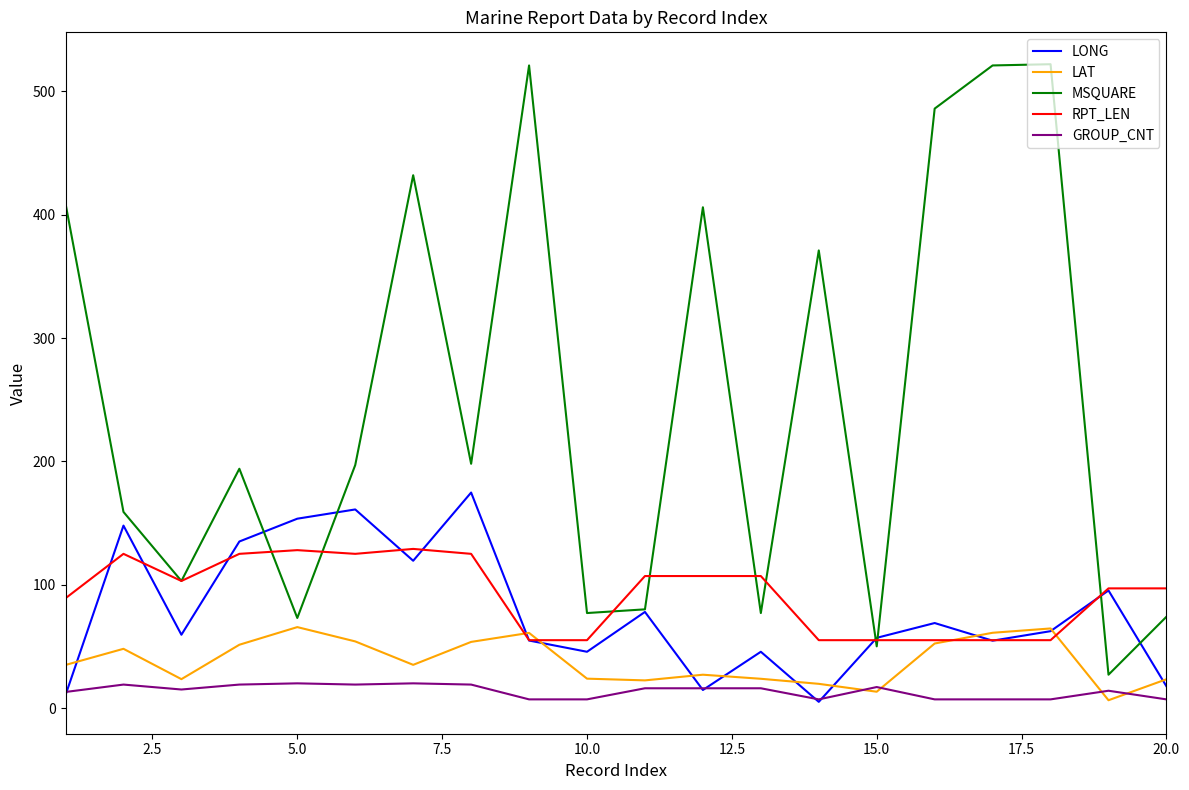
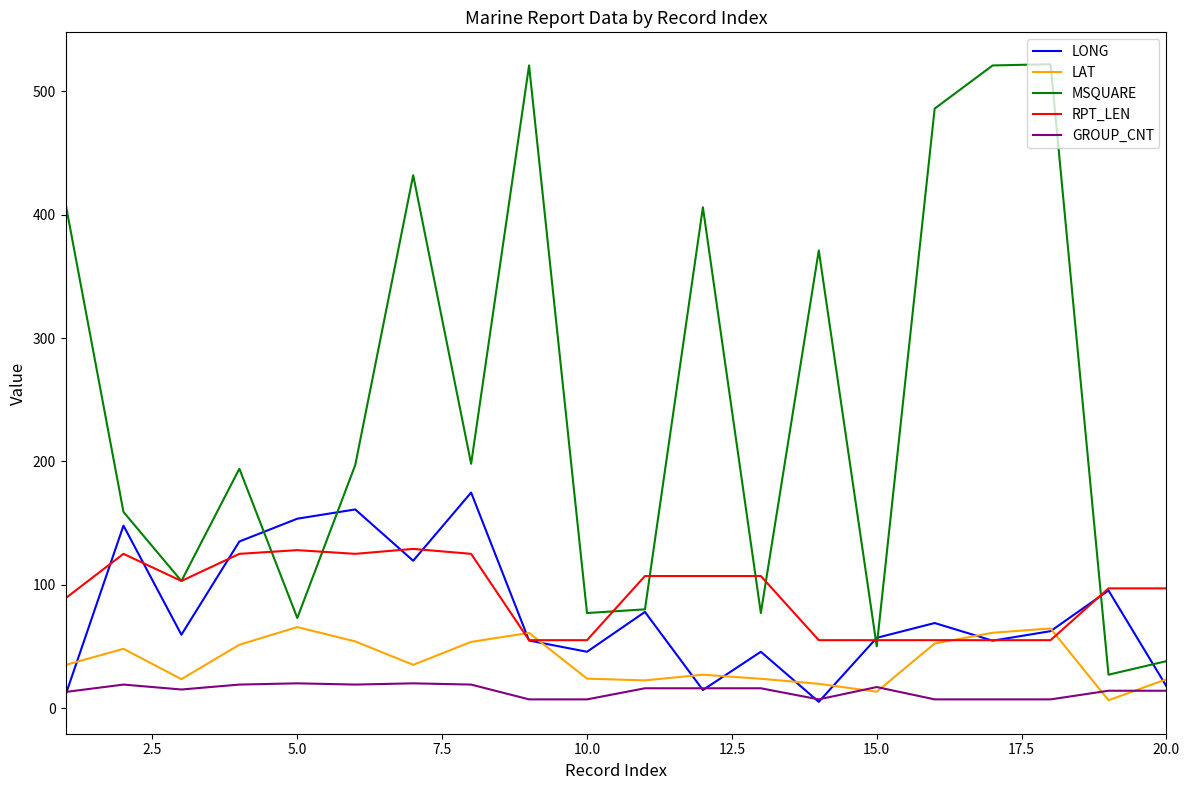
MSQUARE, 20.0: 74 -> 38
GROUP_CNT, 20.0: 7 -> 14
